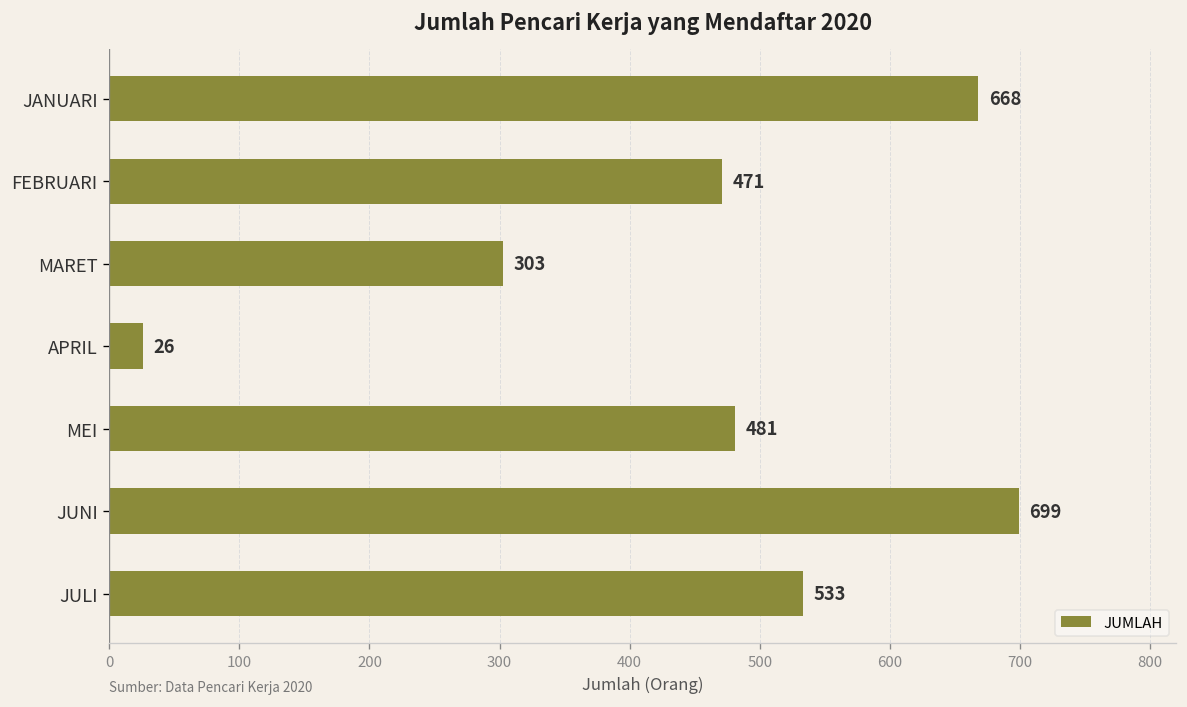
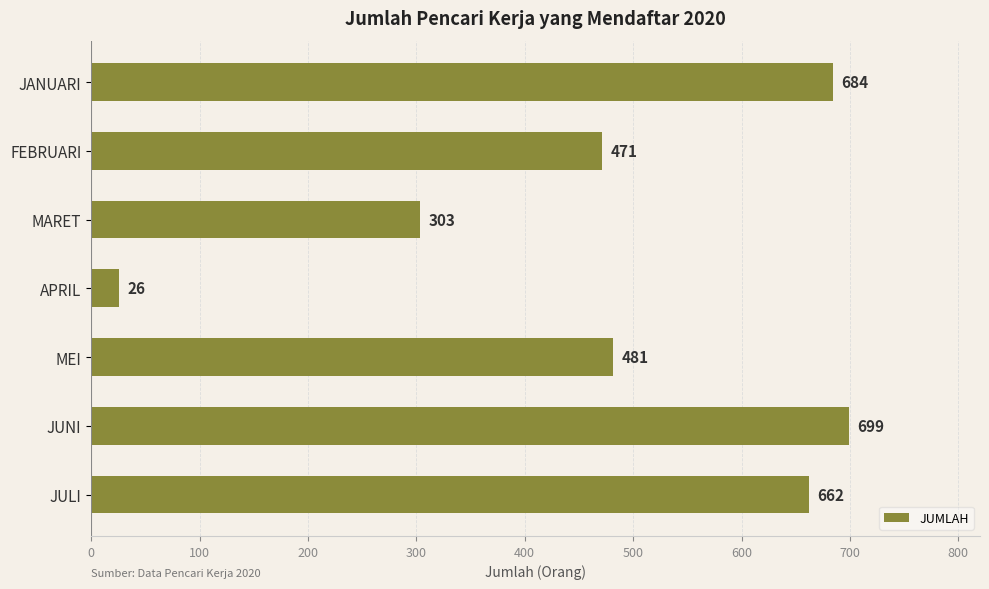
JANUARI: 668 -> 684
JULI: 533 -> 662
